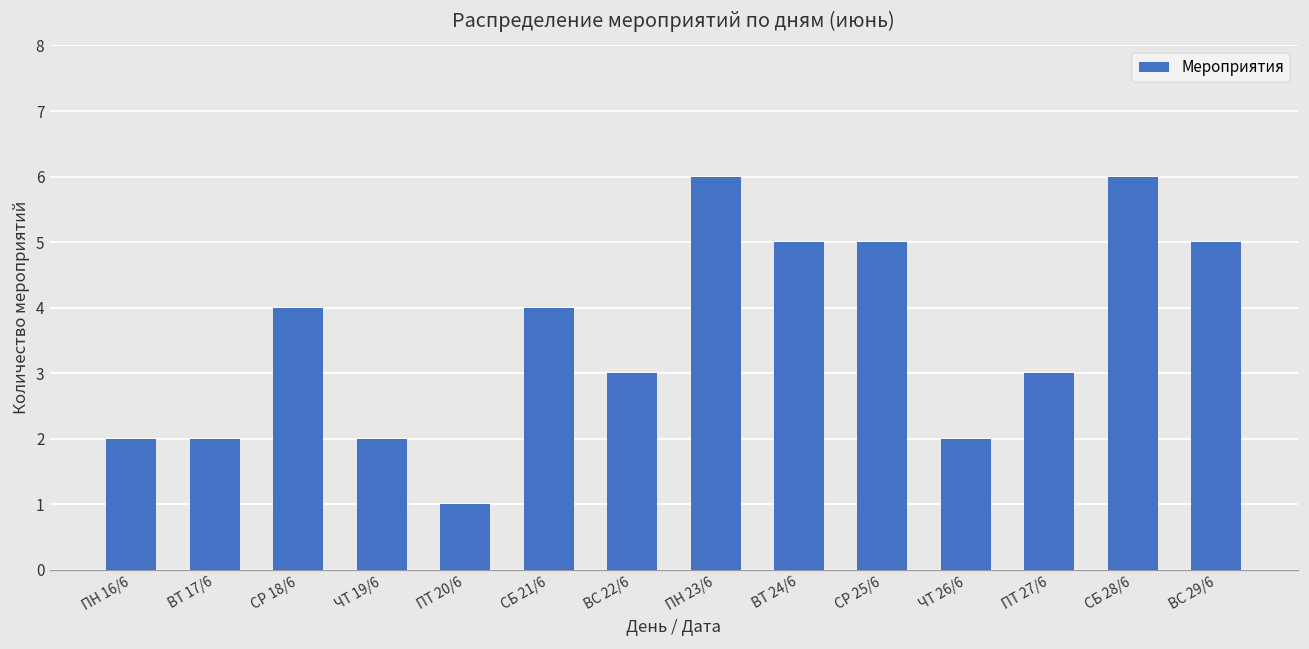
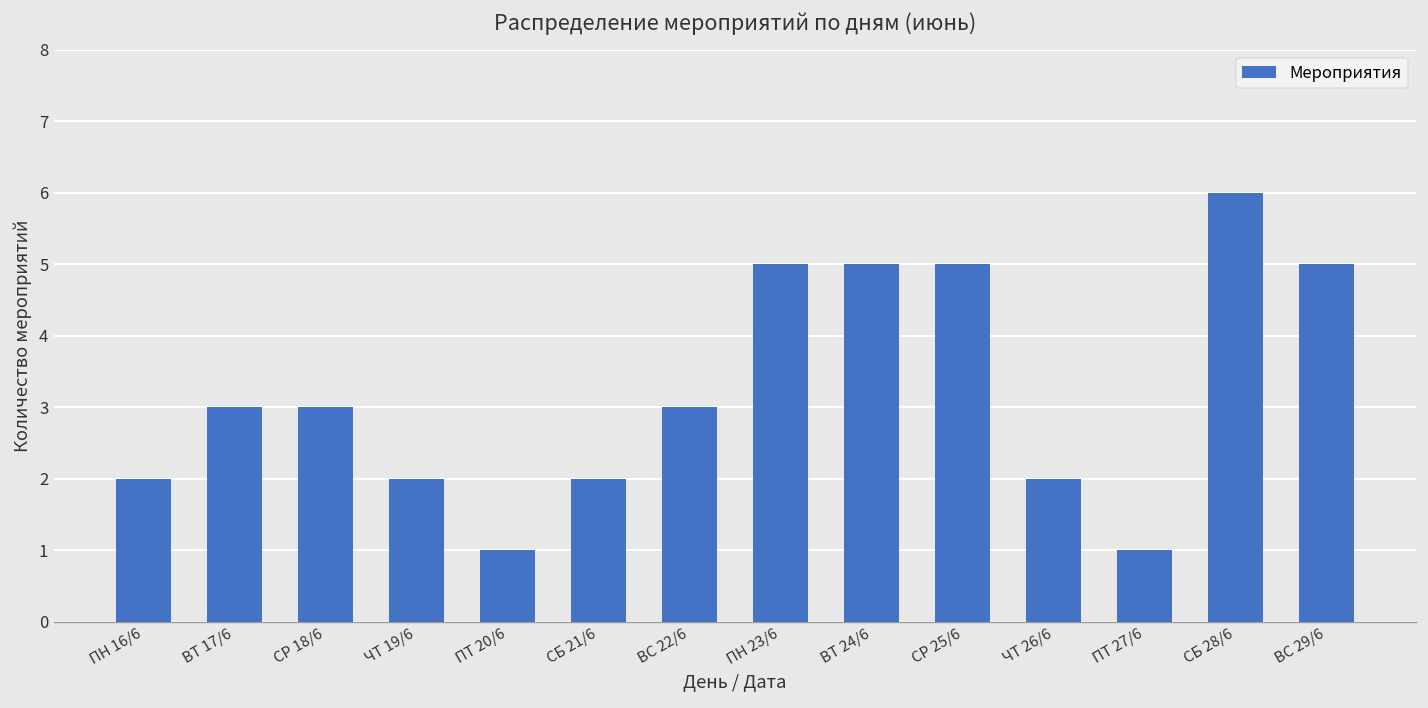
ВТ 17/6: 2 -> 3
СР 18/6: 4 -> 3
СБ 21/6: 4 -> 2
ПН 23/6: 6 -> 5
ПТ 27/6: 3 -> 1
